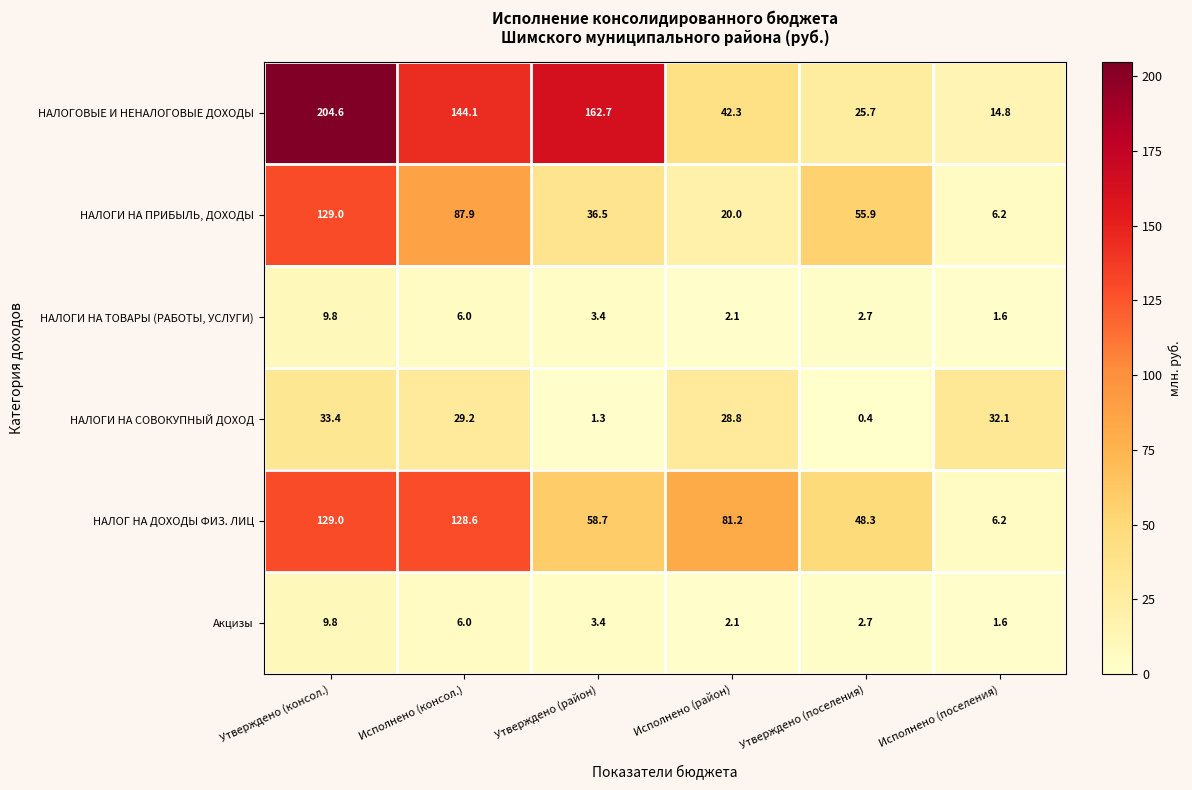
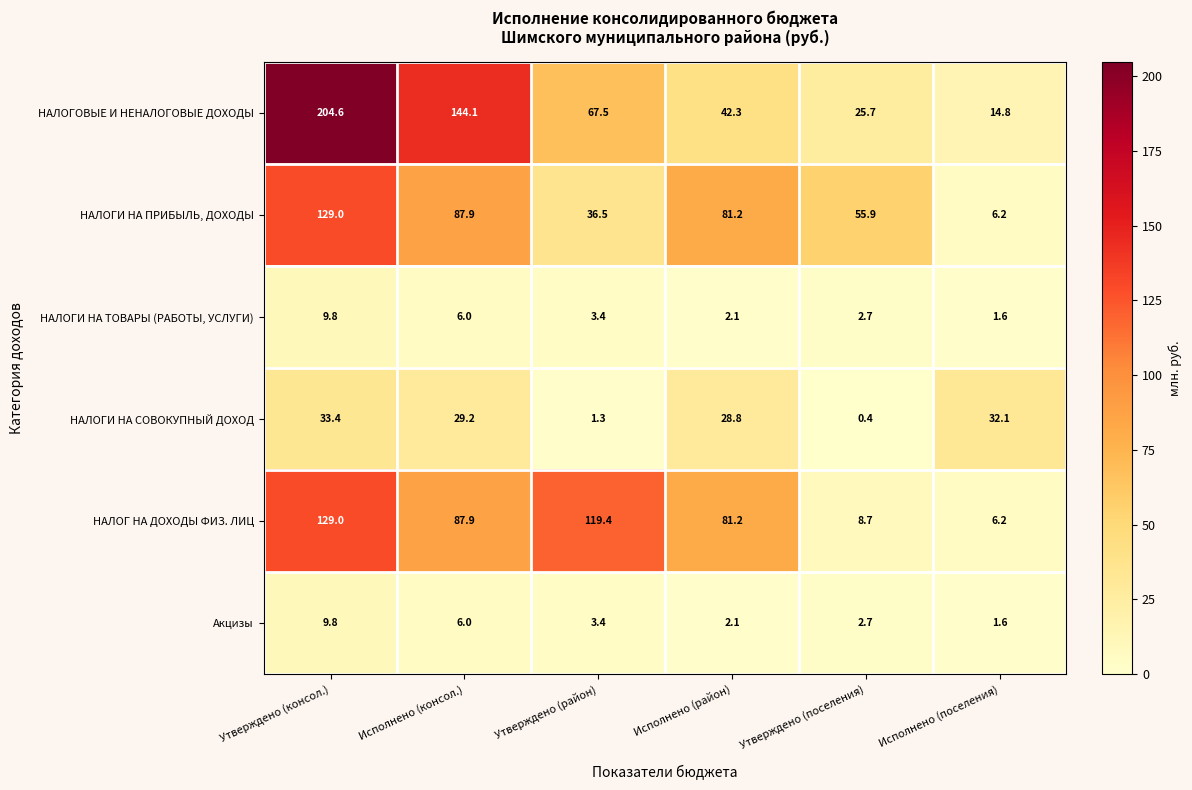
НАЛОГОВЫЕ И НЕНАЛОГОВЫЕ ДОХОДЫ, Утверждено (район): 162.7 -> 67.5
НАЛОГИ НА ПРИБЫЛЬ, ДОХОДЫ, Исполнено (район): 20.0 -> 81.2
НАЛОГ НА ДОХОДЫ ФИЗ. ЛИЦ, Исполнено (консол.): 128.6 -> 87.9
НАЛОГ НА ДОХОДЫ ФИЗ. ЛИЦ, Утверждено (район): 58.7 -> 119.4
НАЛОГ НА ДОХОДЫ ФИЗ. ЛИЦ, Утверждено (поселения): 48.3 -> 8.7
